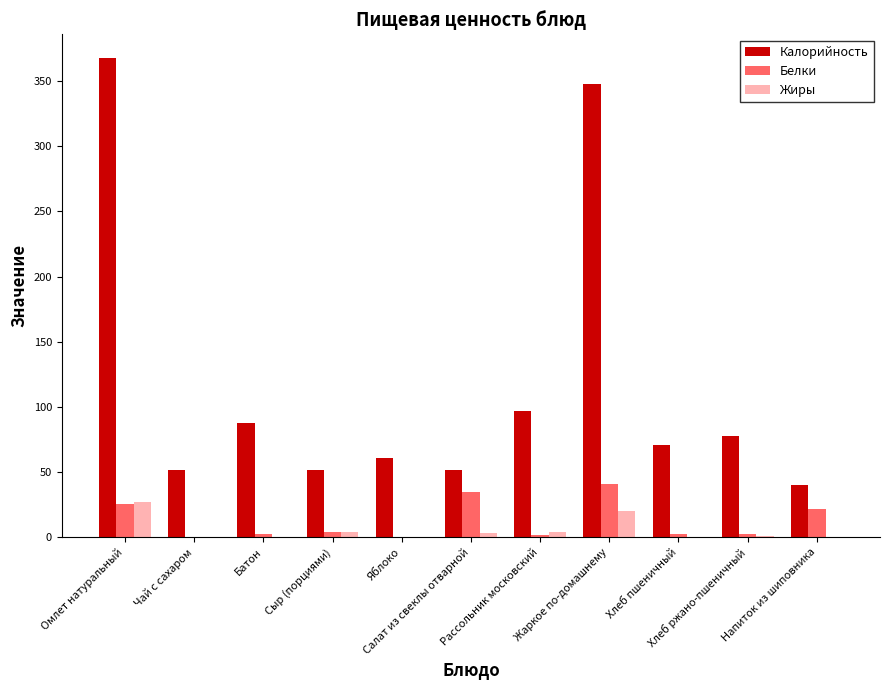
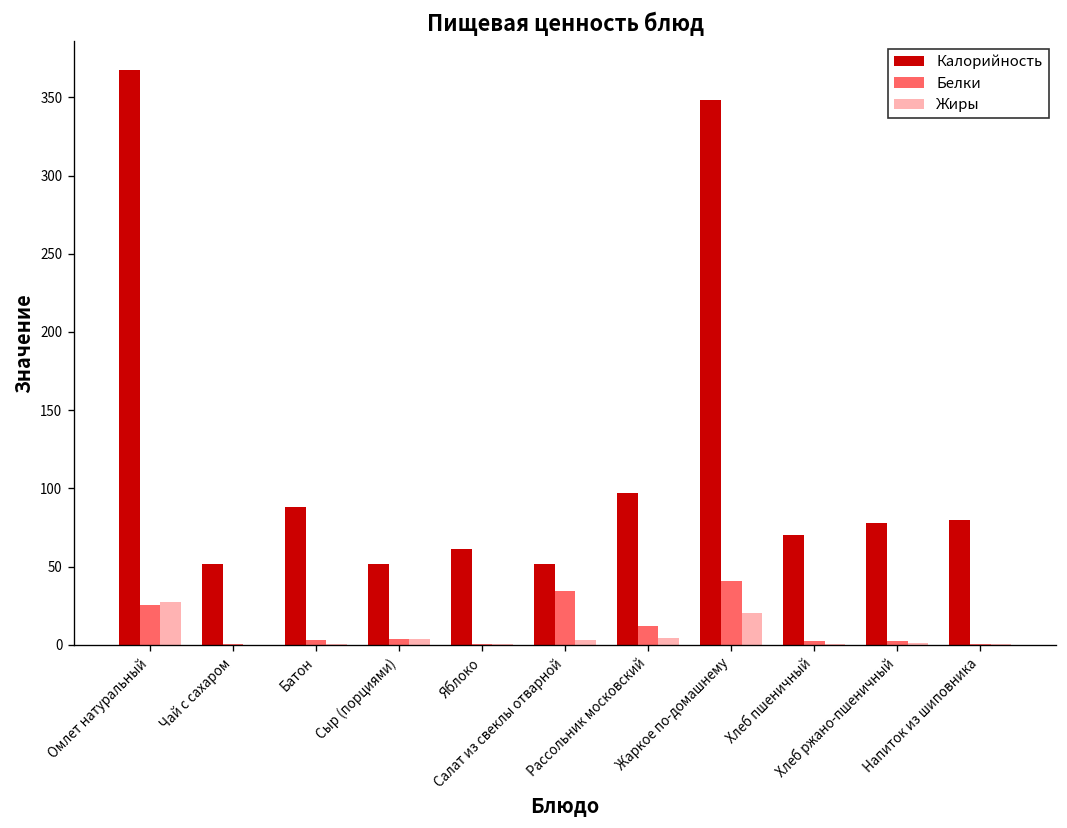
Белки, Рассольник московский: 2 -> 12
Калорийность, Напиток из шиповника: 40 -> 80
Белки, Напиток из шиповника: 22 -> 0
